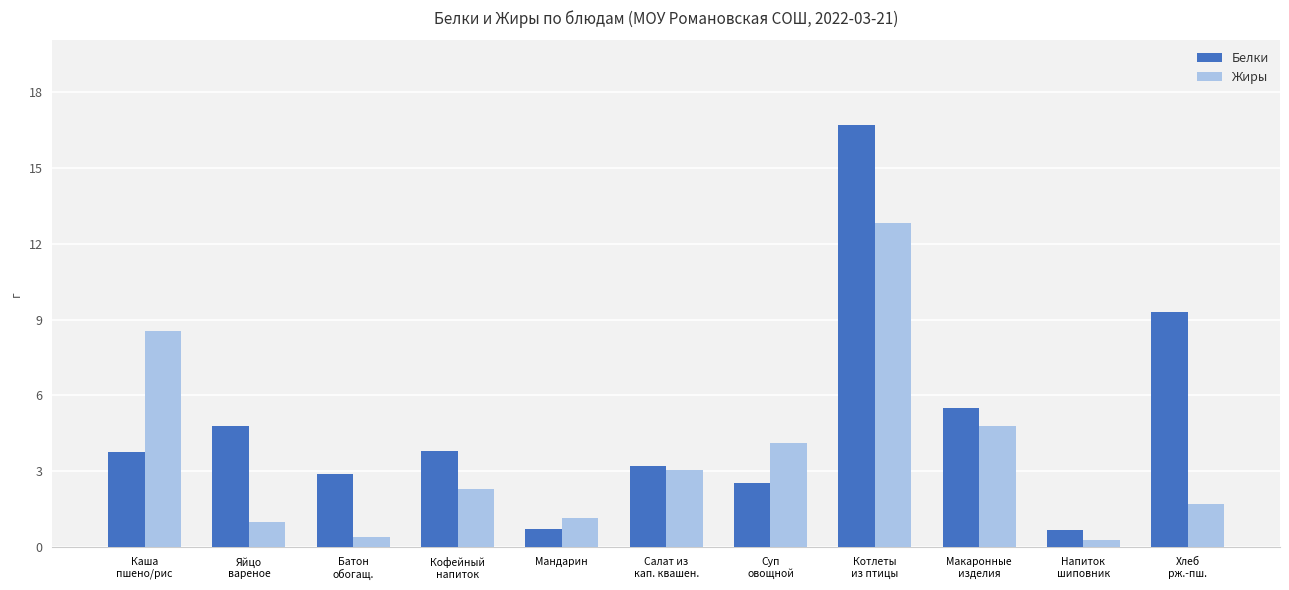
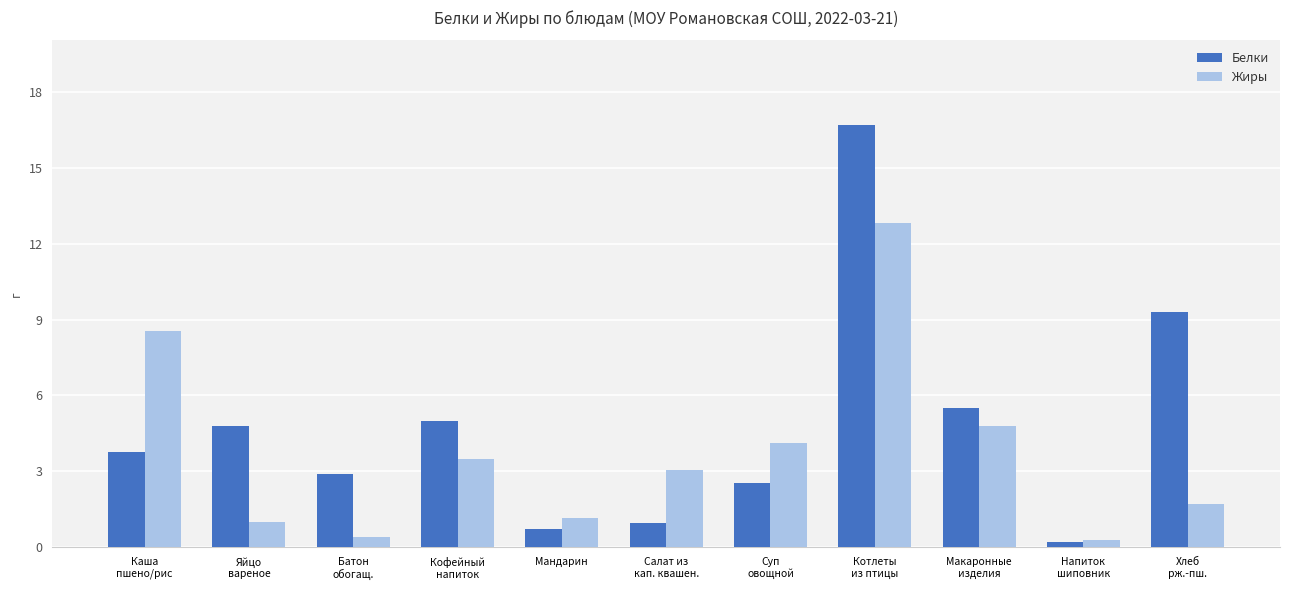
Белки, Кофейный напиток: 3.8 -> 5.0
Жиры, Кофейный напиток: 2.3 -> 3.5
Белки, Салат из кап. квашен.: 3.2 -> 1.0
Белки, Напиток шиповник: 0.7 -> 0.2
